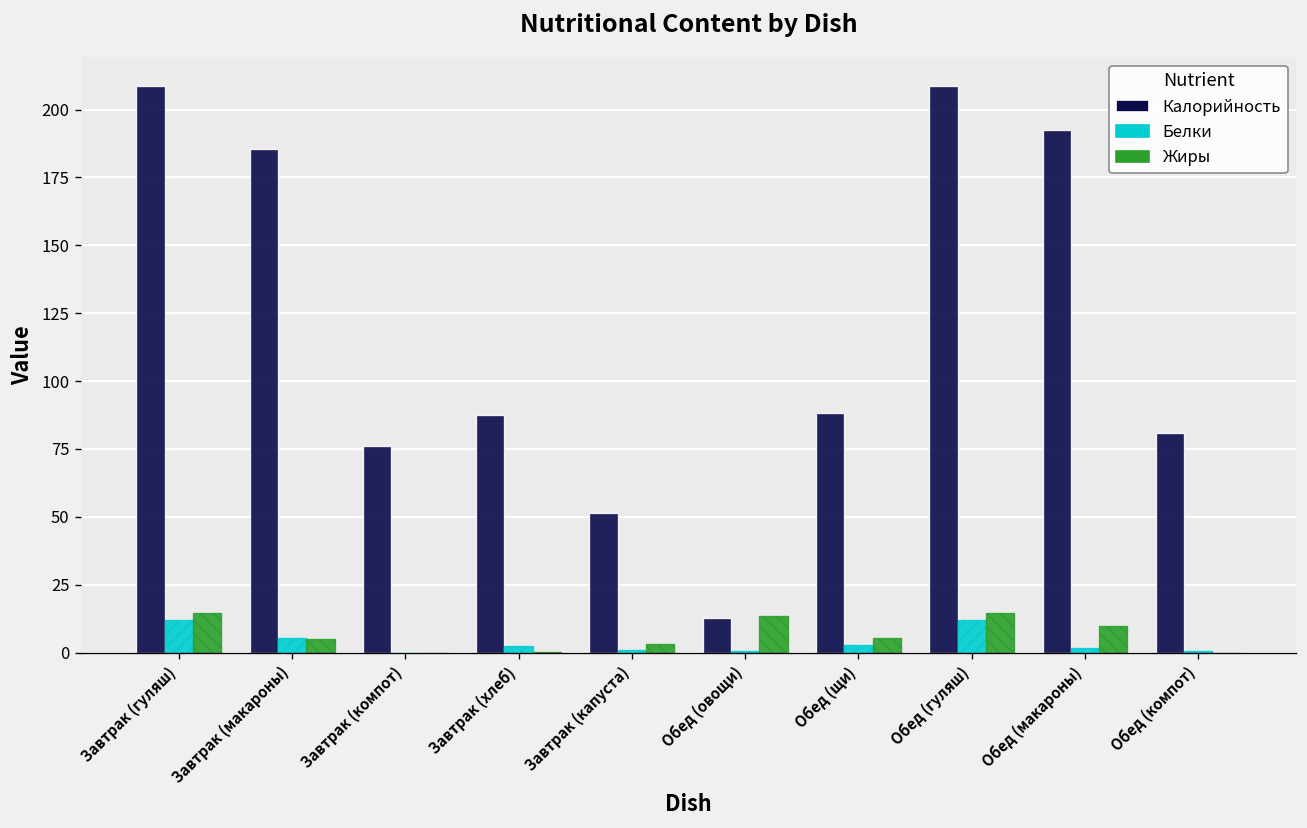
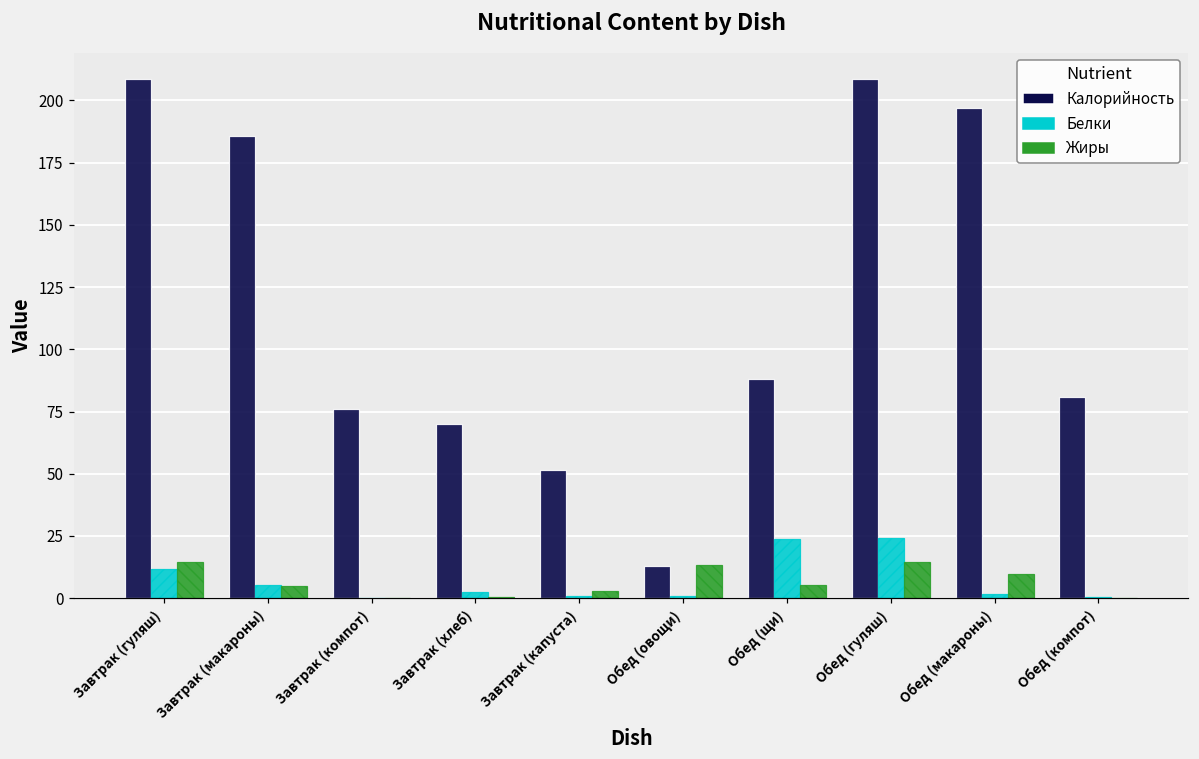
Калорийность, Завтрак (хлеб): 87 -> 70
Белки, Обед (щи): 3 -> 24
Белки, Обед (гуляш): 12 -> 24
Калорийность, Обед (макароны): 193 -> 197
